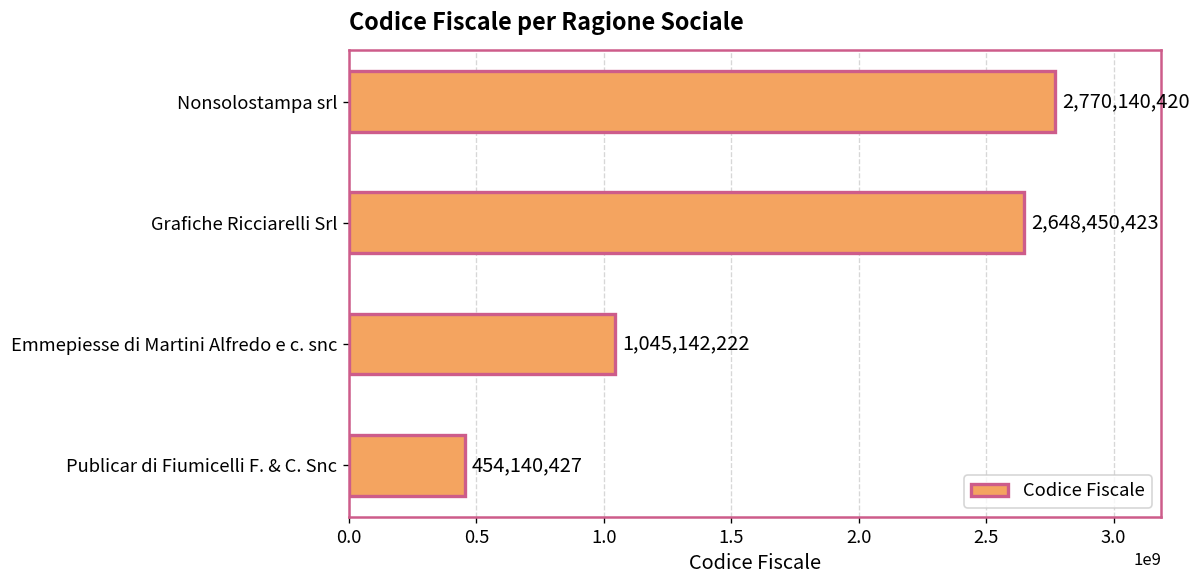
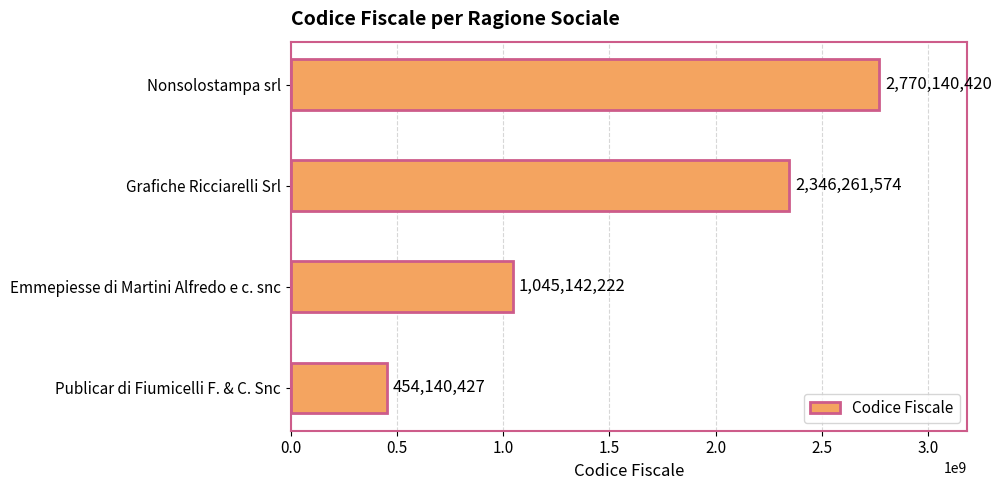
Grafiche Ricciarelli Srl: 2,648,450,423 -> 2,346,261,574
